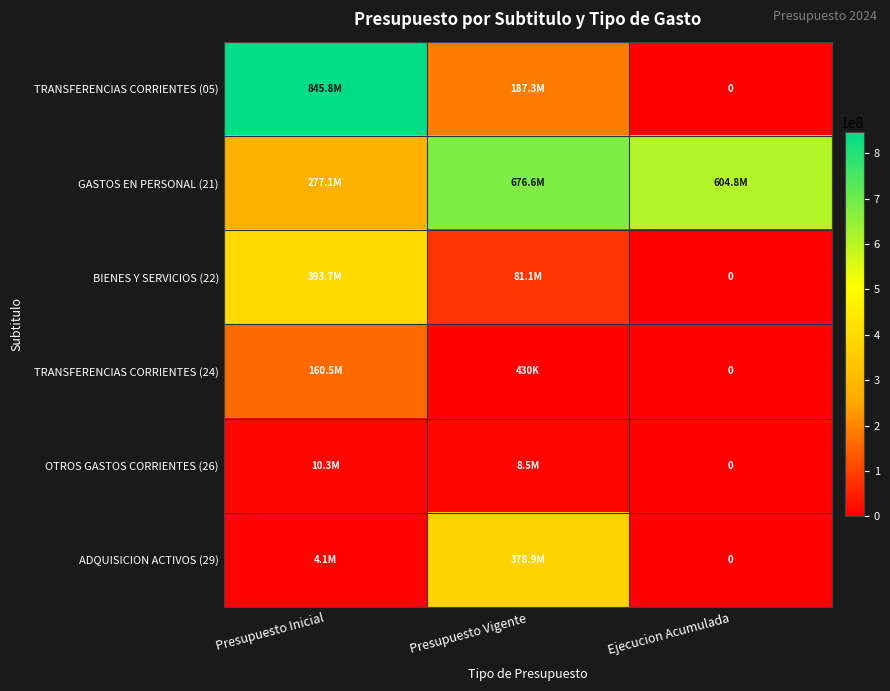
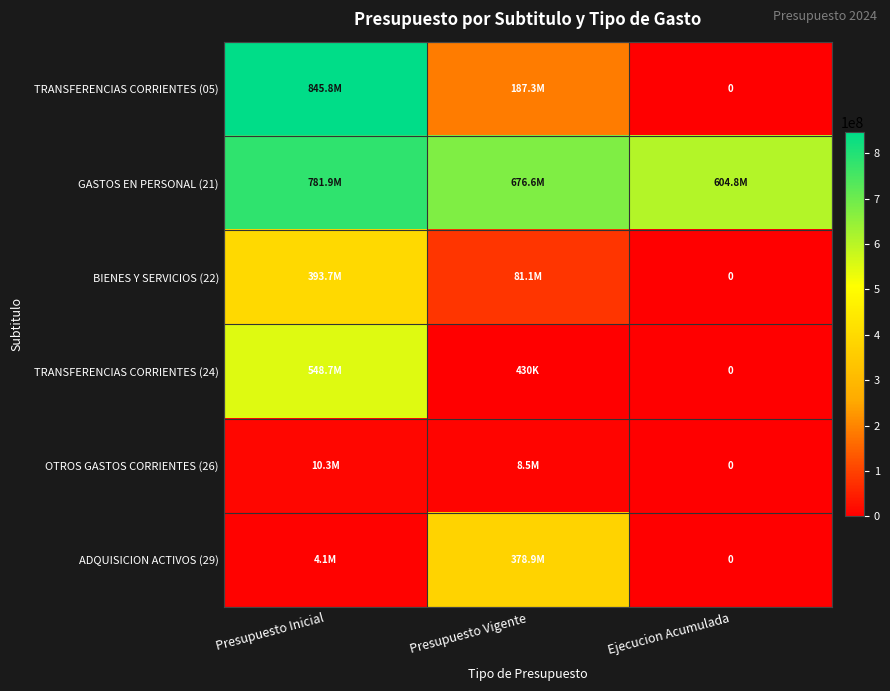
GASTOS EN PERSONAL (21), Presupuesto Inicial: 277.1M -> 781.9M
TRANSFERENCIAS CORRIENTES (24), Presupuesto Inicial: 160.5M -> 548.7M
